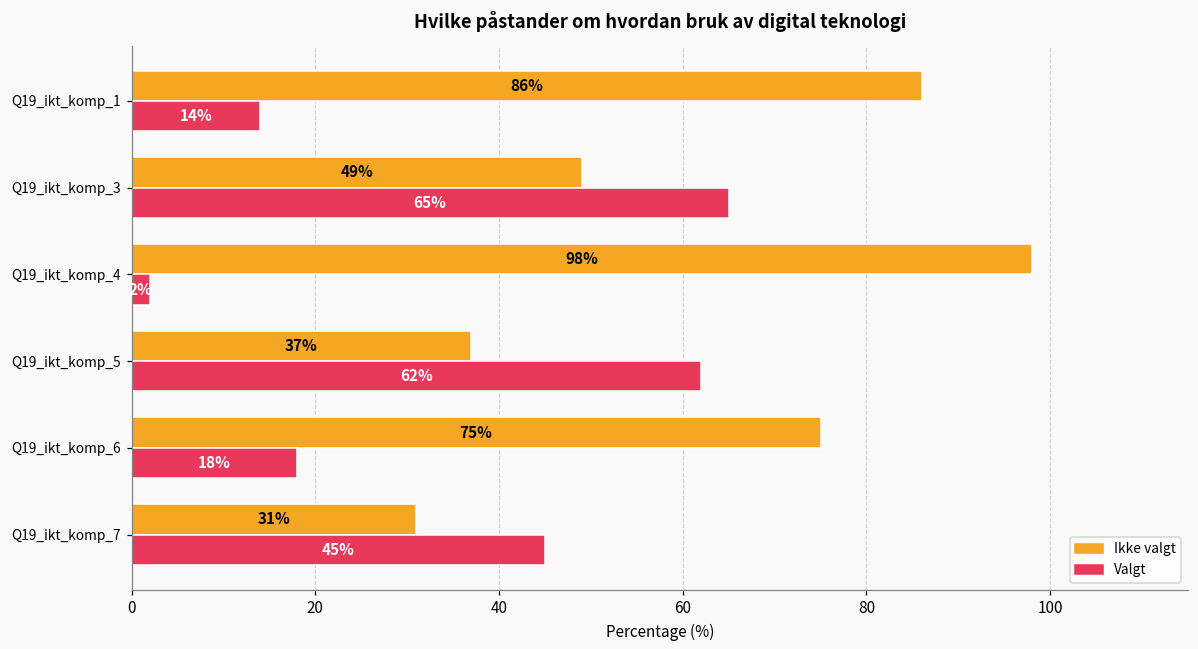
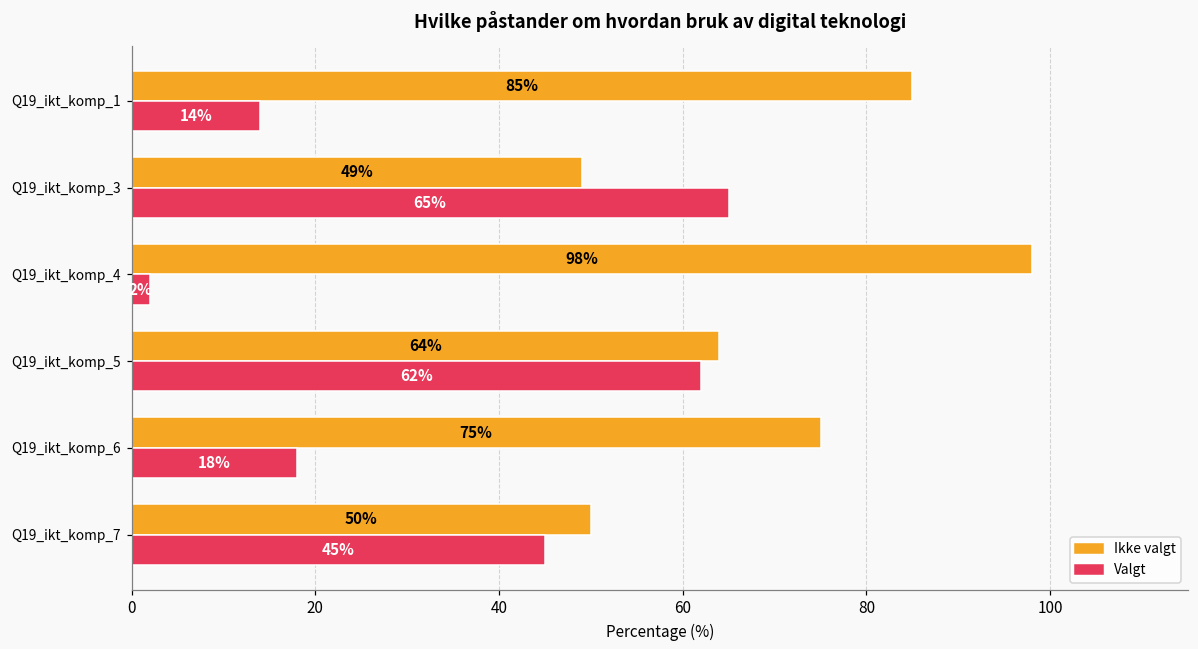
Ikke valgt, Q19_ikt_komp_1: 86% -> 85%
Ikke valgt, Q19_ikt_komp_5: 37% -> 64%
Ikke valgt, Q19_ikt_komp_7: 31% -> 50%
